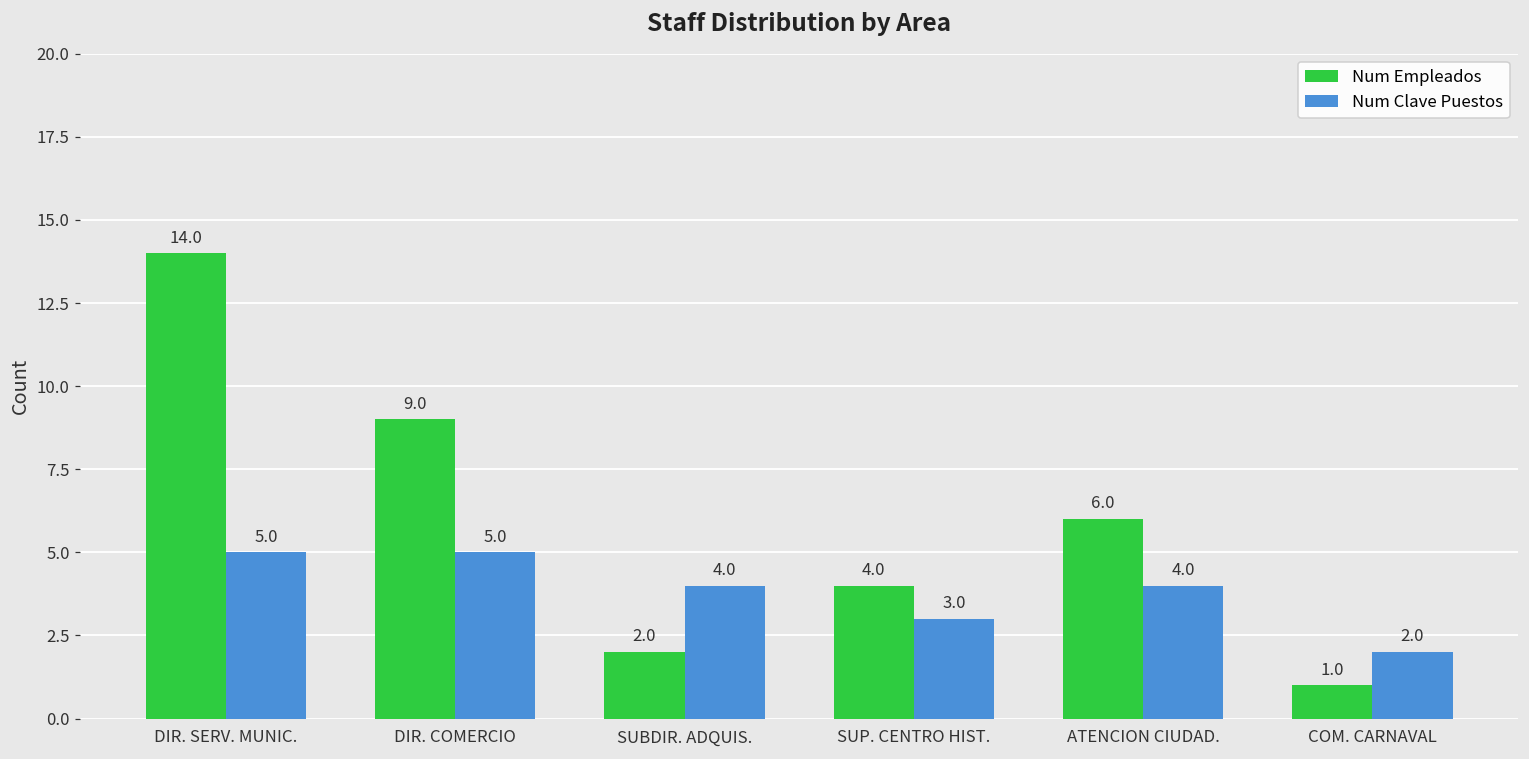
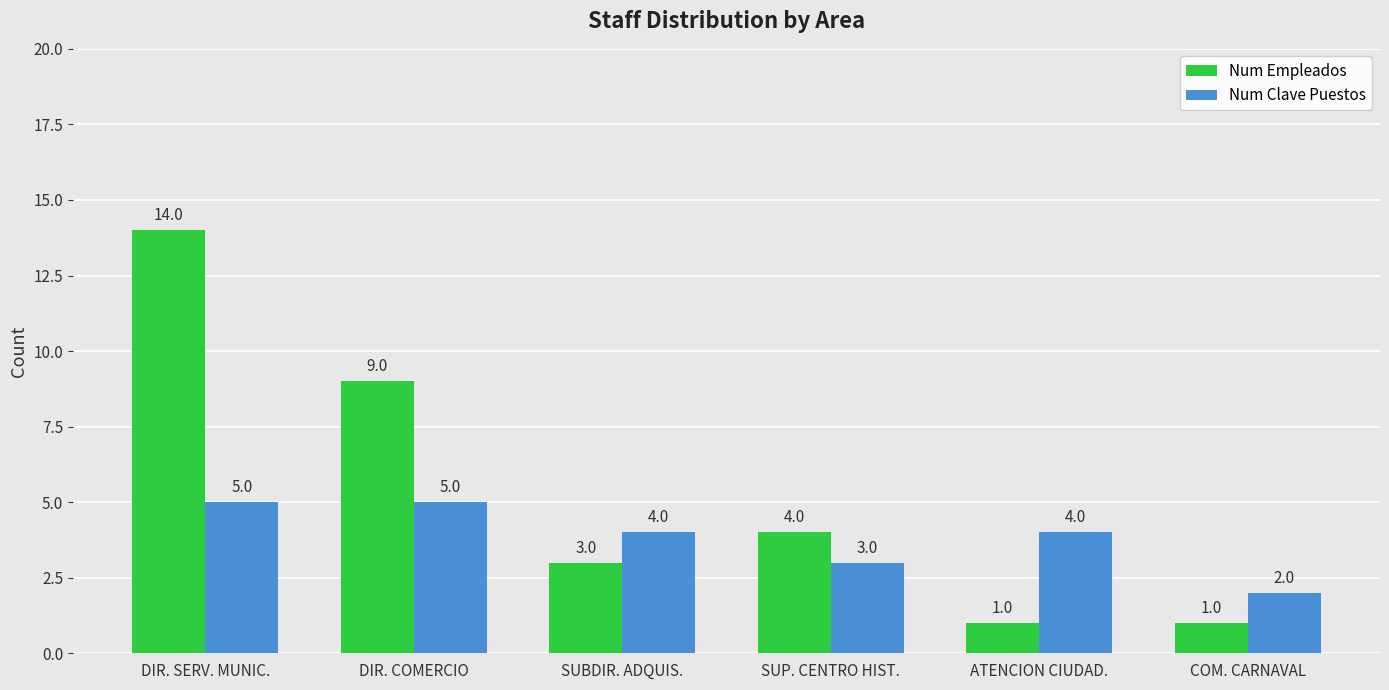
Num Empleados, SUBDIR. ADQUIS.: 2.0 -> 3.0
Num Empleados, ATENCION CIUDAD.: 6.0 -> 1.0
